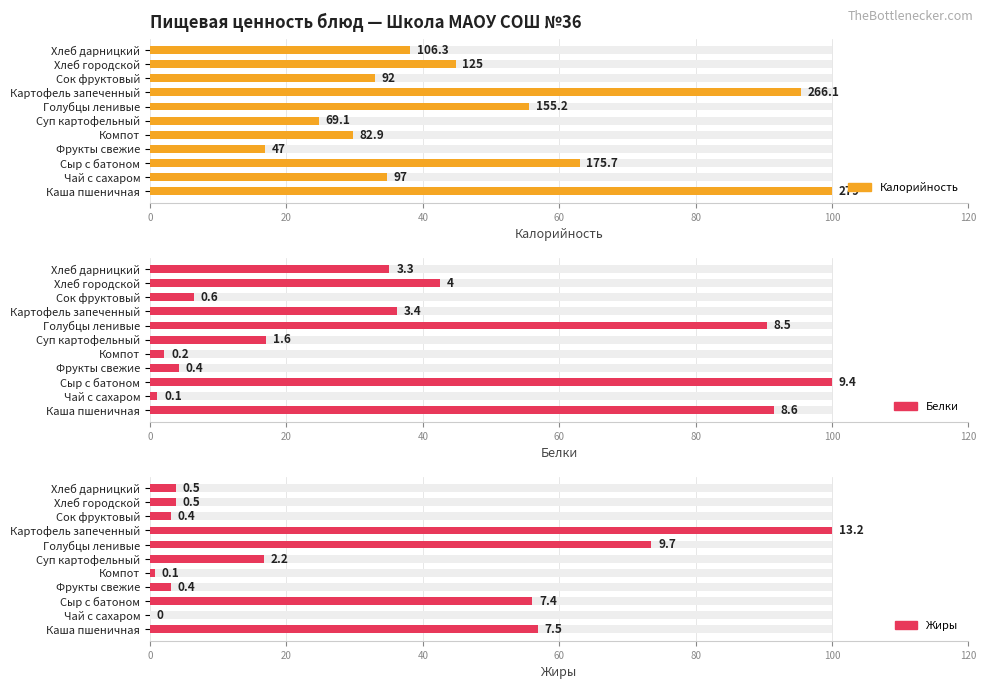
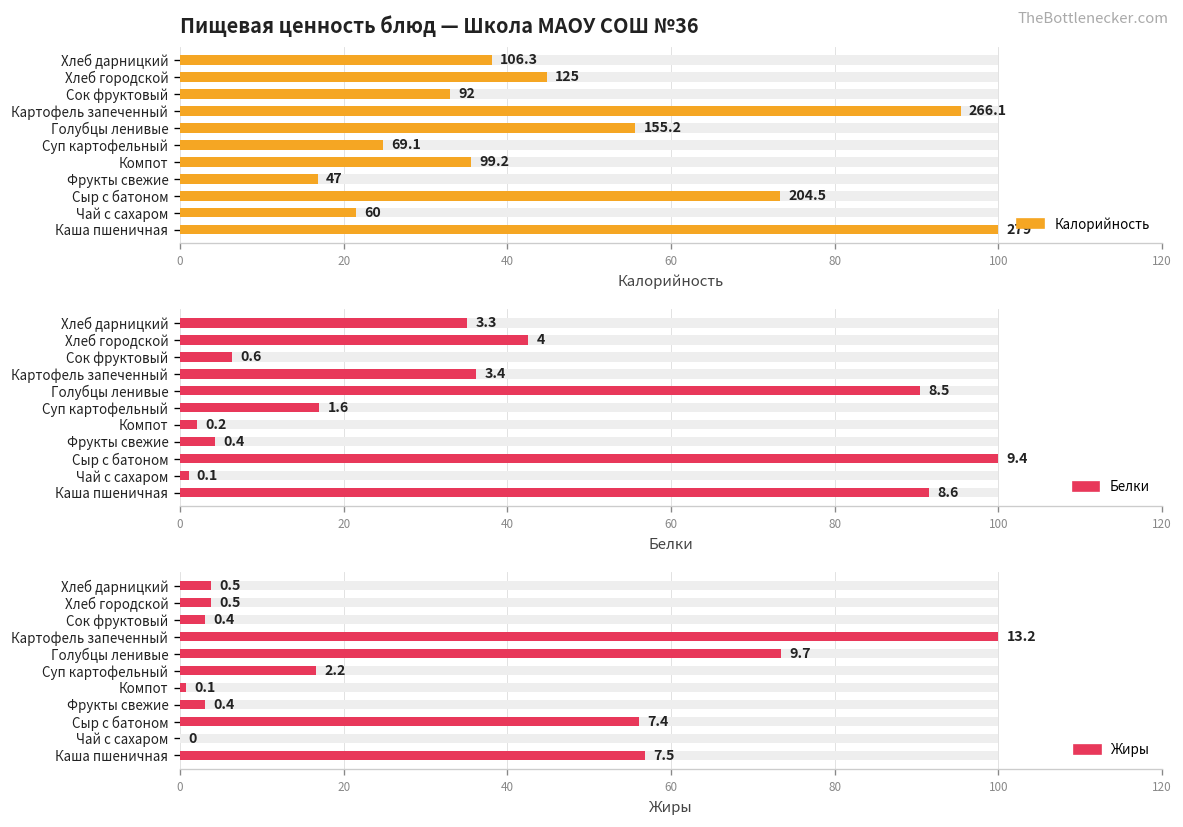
Пищевая ценность блюд — Школа МАОУ СОШ №36, Калорийность, Компот: 82.9 -> 99.2
Пищевая ценность блюд — Школа МАОУ СОШ №36, Калорийность, Сыр с батоном: 175.7 -> 204.5
Пищевая ценность блюд — Школа МАОУ СОШ №36, Калорийность, Чай с сахаром: 97 -> 60
